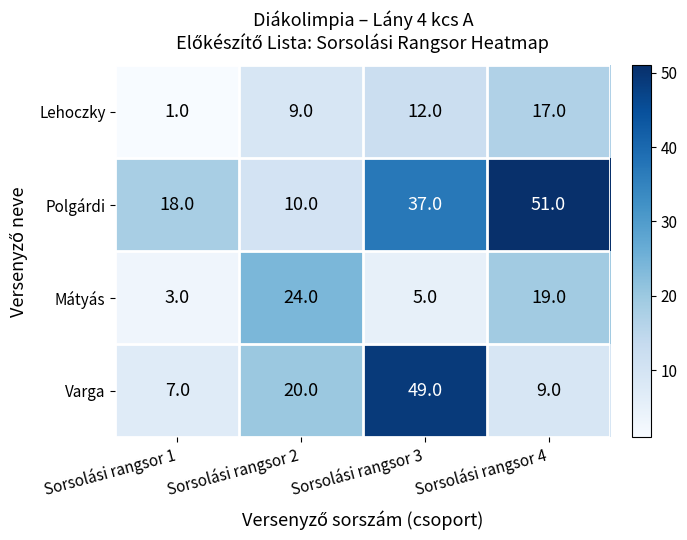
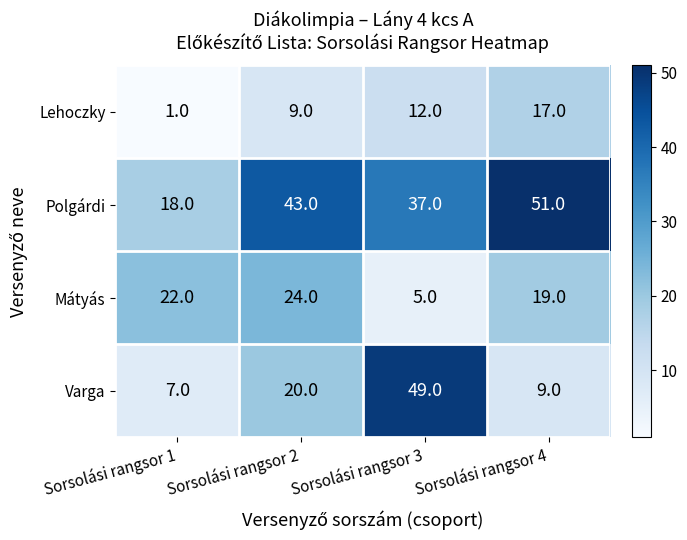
Polgárdi, Sorsolási rangsor 2: 10.0 -> 43.0
Mátyás, Sorsolási rangsor 1: 3.0 -> 22.0
